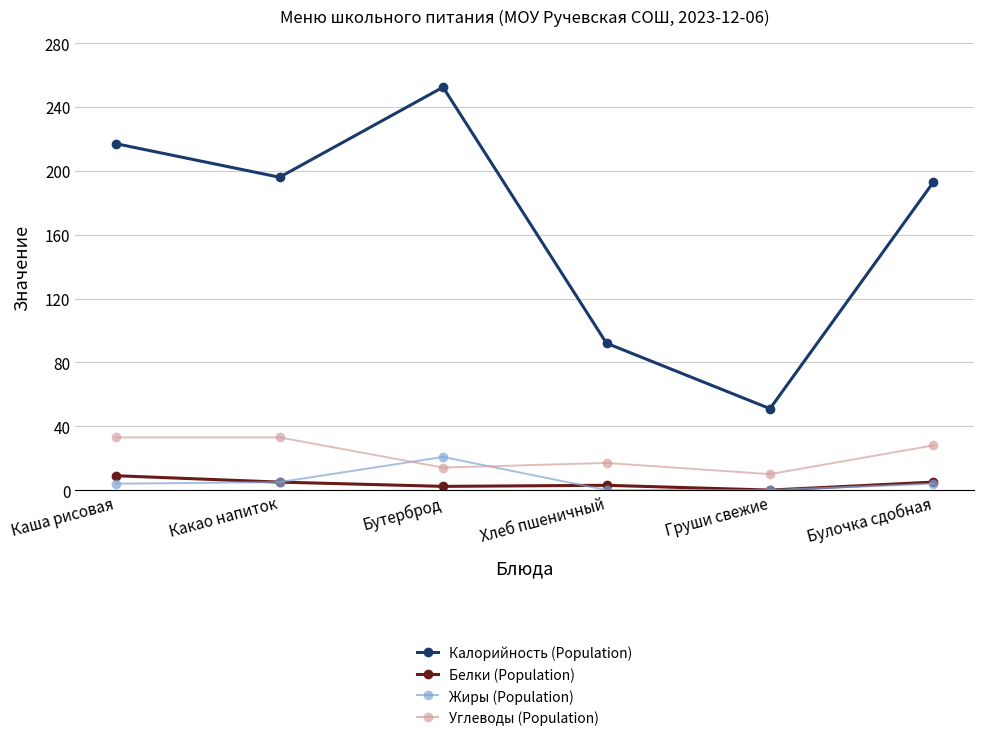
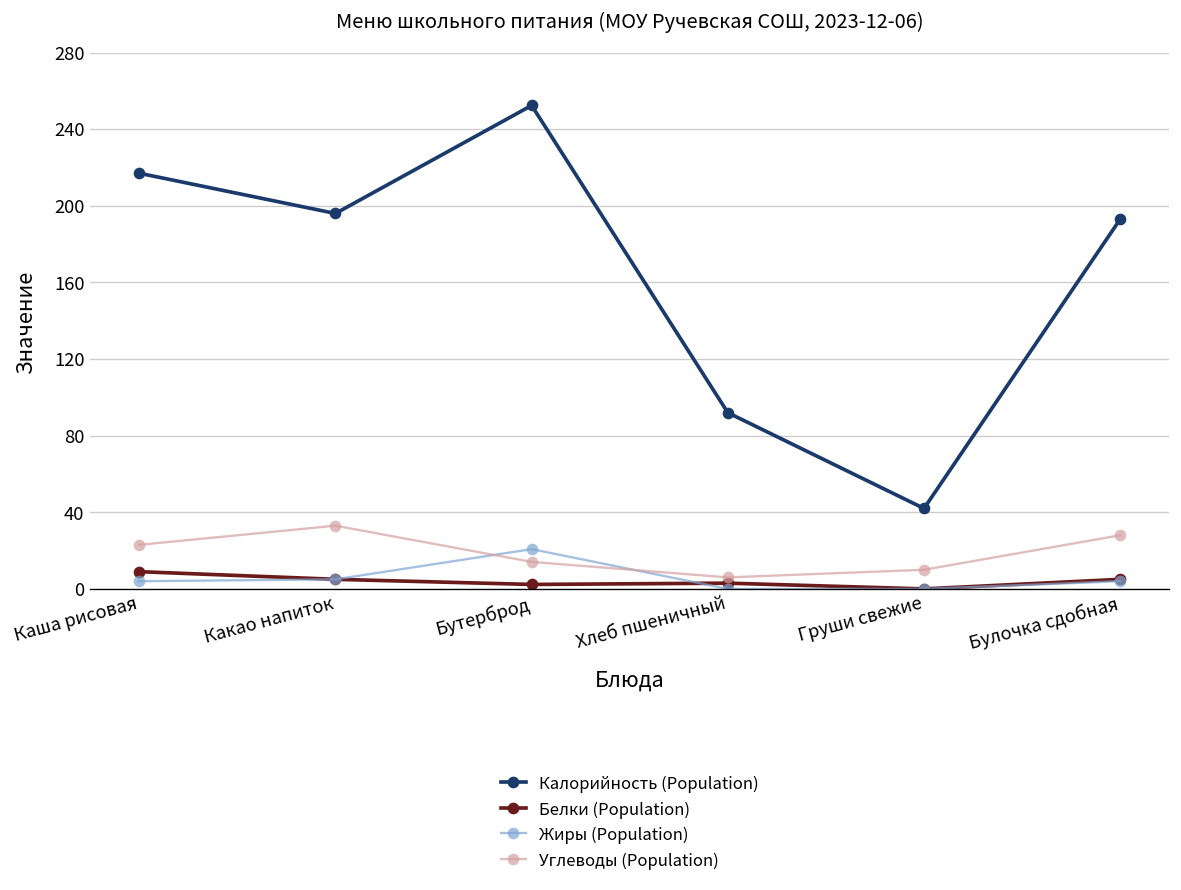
Углеводы (Population), Каша рисовая: 33 -> 23
Углеводы (Population), Хлеб пшеничный: 17 -> 6
Калорийность (Population), Груши свежие: 51 -> 42
